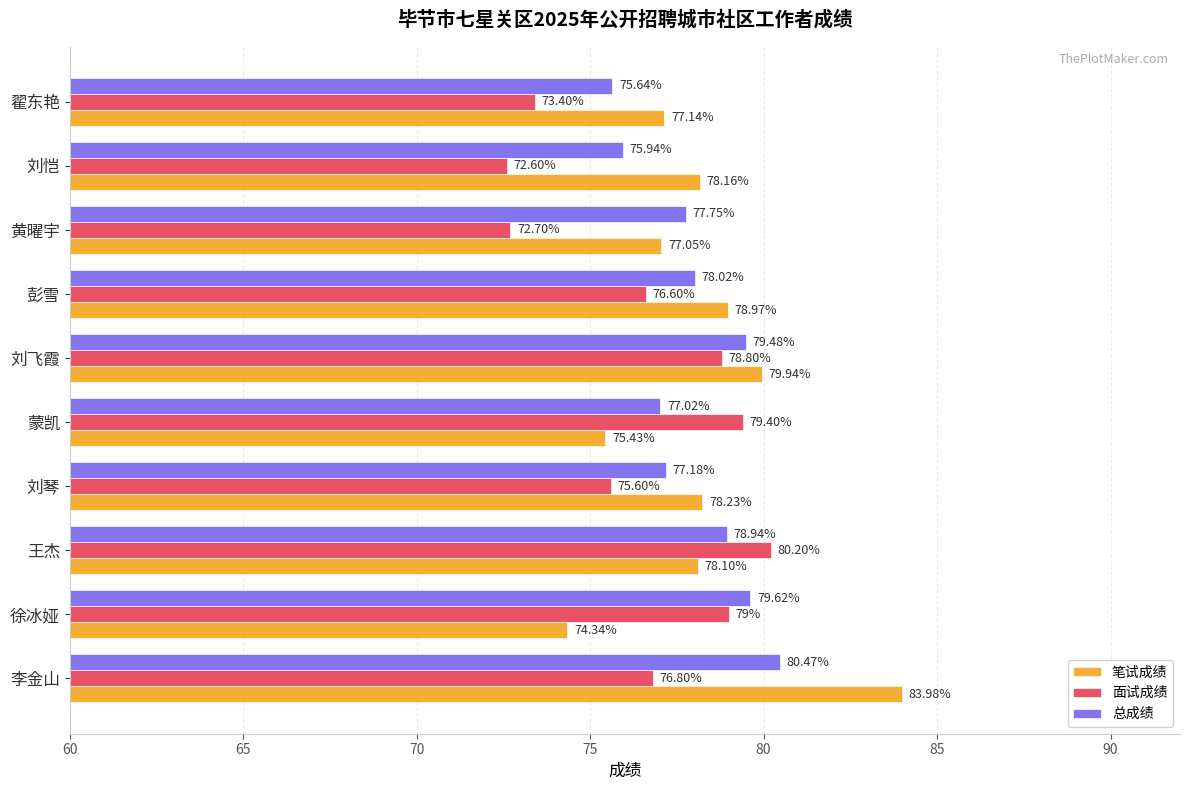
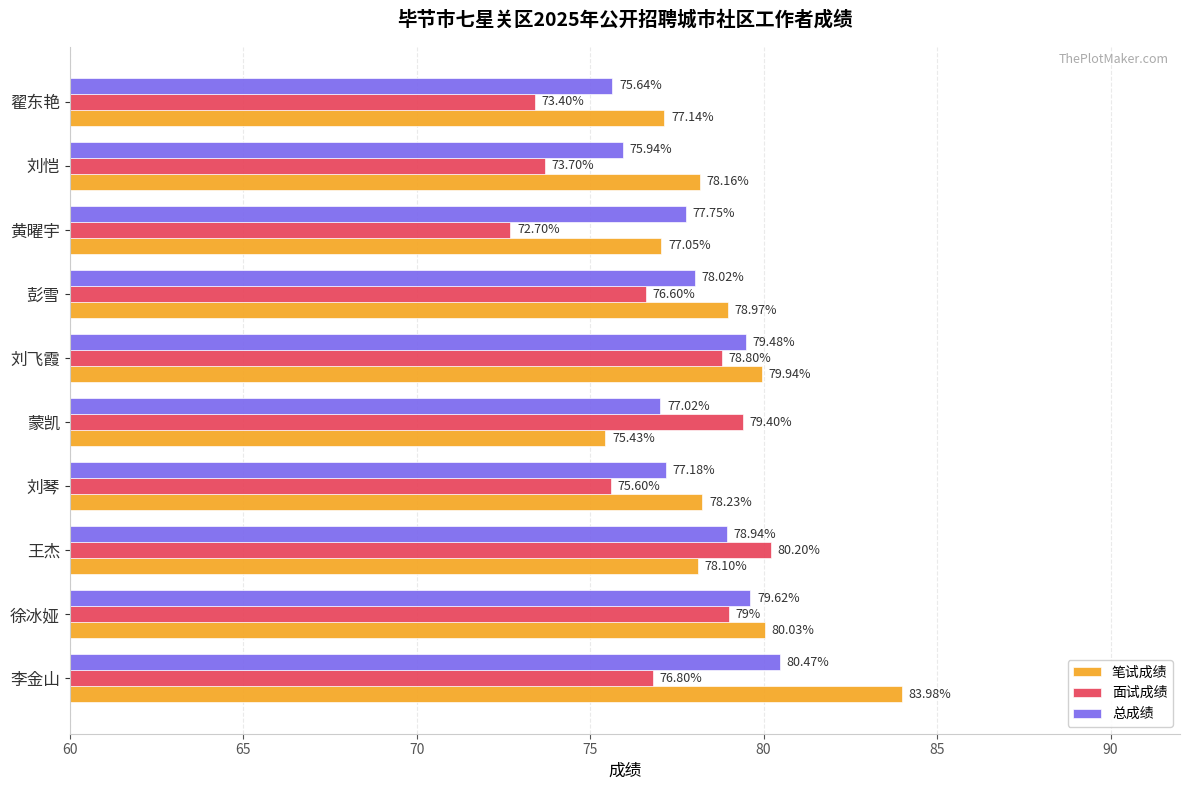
面试成绩, 刘恺: 72.60% -> 73.70%
笔试成绩, 徐冰娅: 74.34% -> 80.03%
